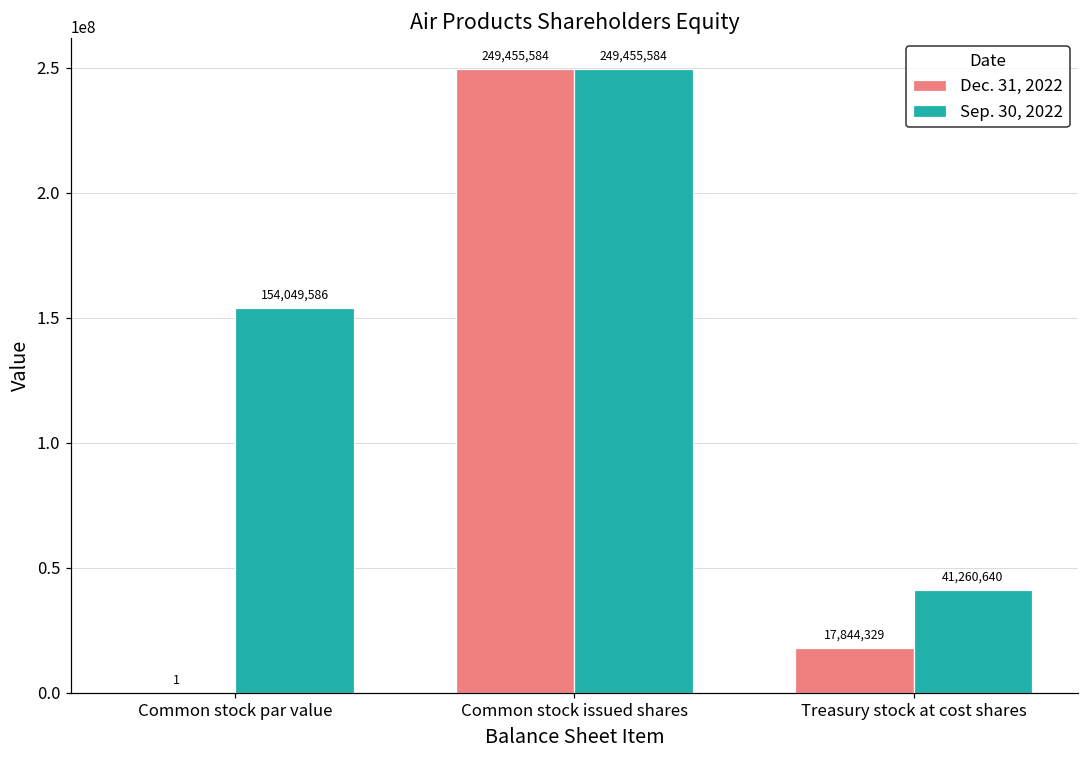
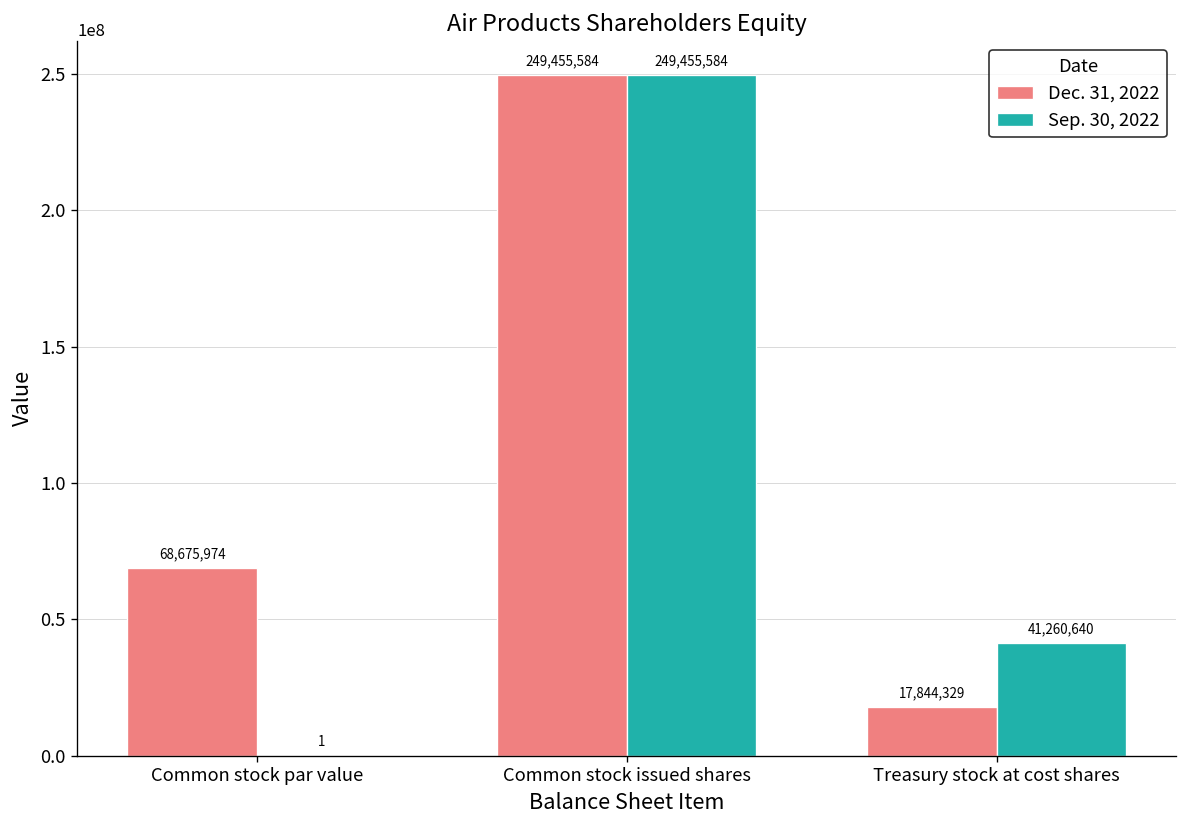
Dec. 31, 2022, Common stock par value: 1 -> 68,675,974
Sep. 30, 2022, Common stock par value: 154,049,586 -> 1
